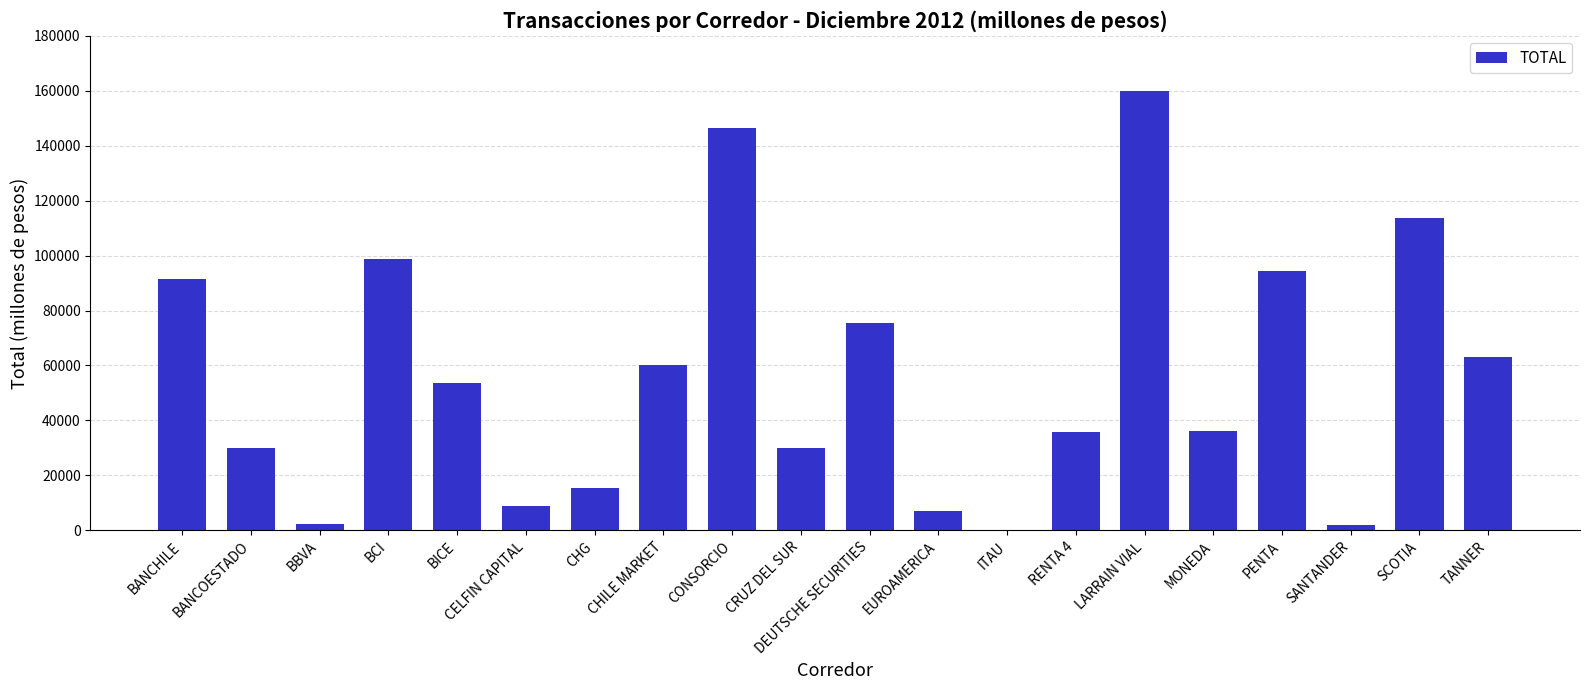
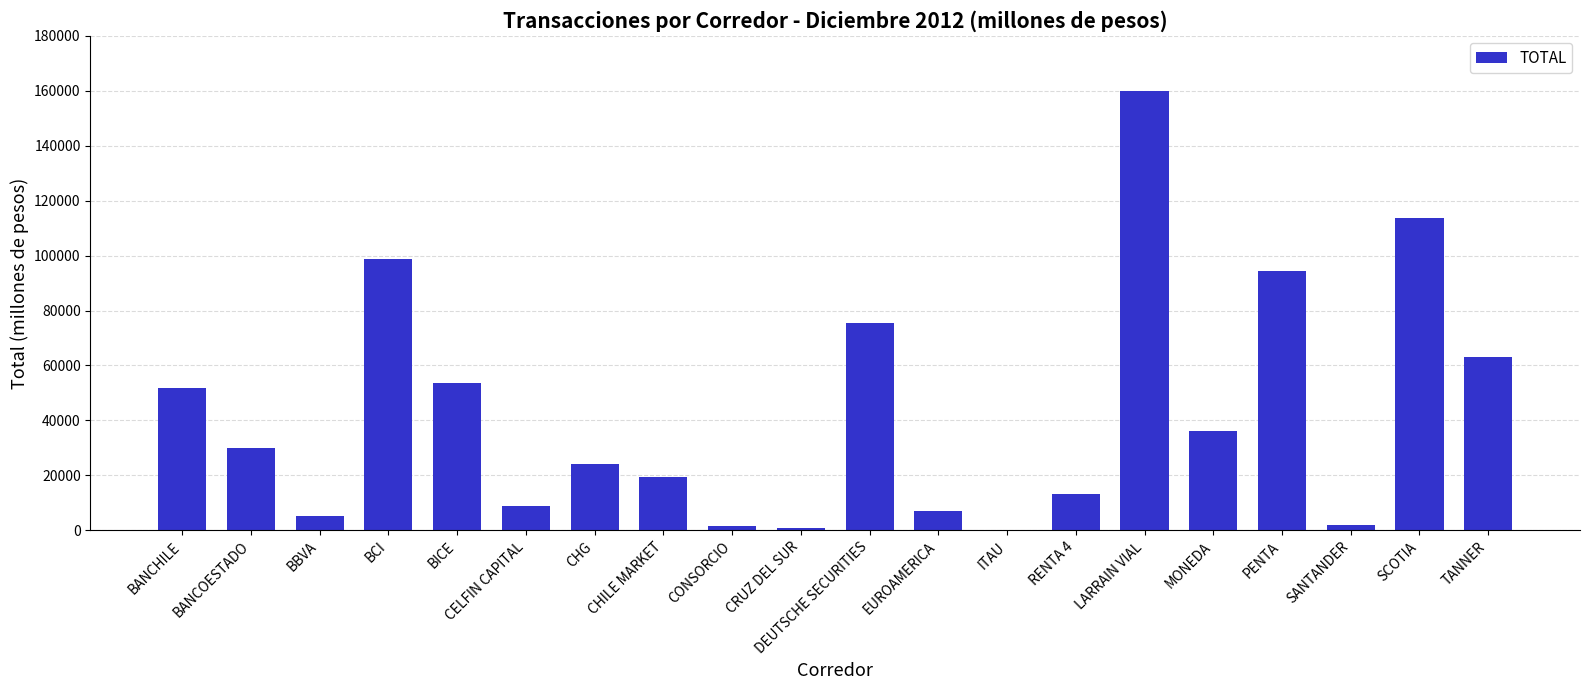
BANCHILE: 91000 -> 52000
BBVA: 2000 -> 5000
CHG: 15000 -> 24000
CHILE MARKET: 60000 -> 20000
CONSORCIO: 146000 -> 2000
CRUZ DEL SUR: 30000 -> 1000
RENTA 4: 36000 -> 13000
